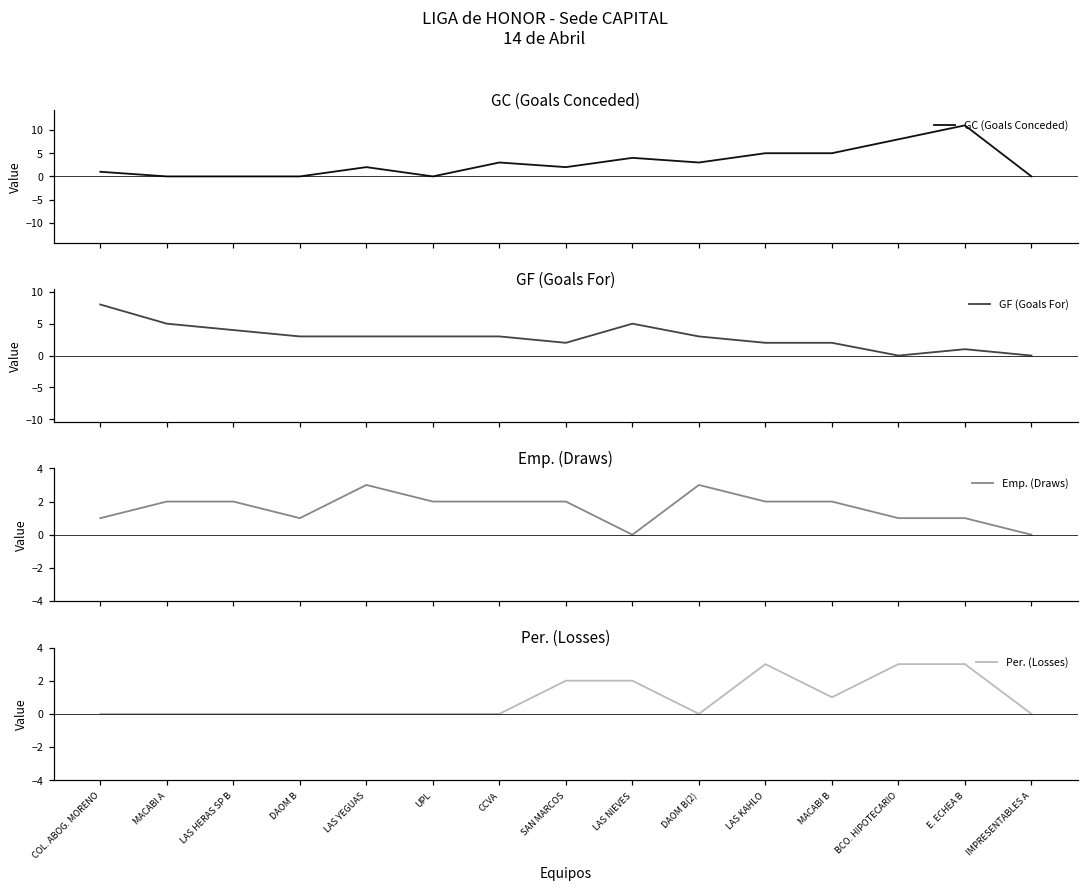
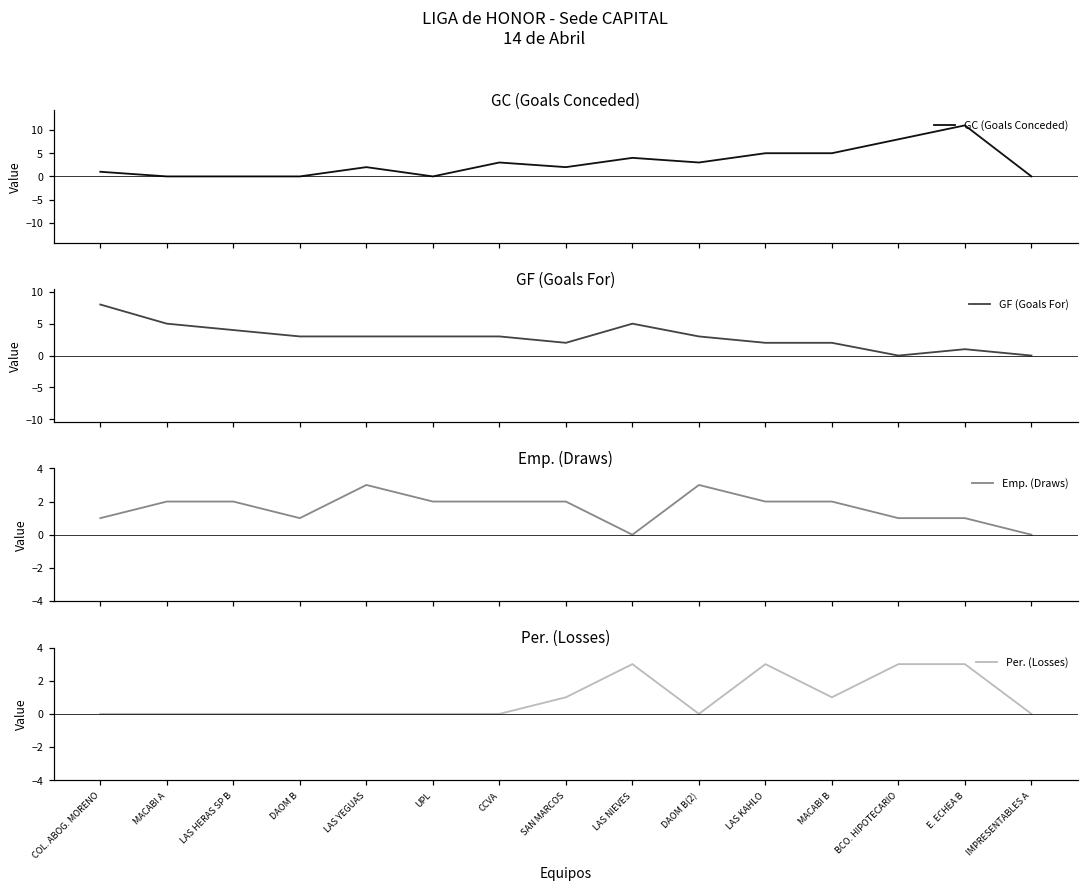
Per. (Losses), SAN MARCOS: 2 -> 1
Per. (Losses), LAS NIEVES: 2 -> 3
